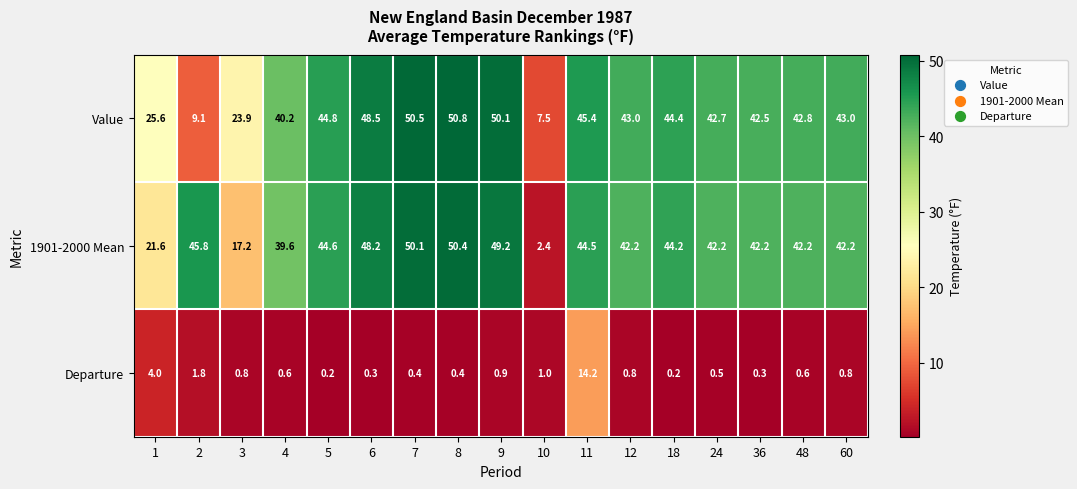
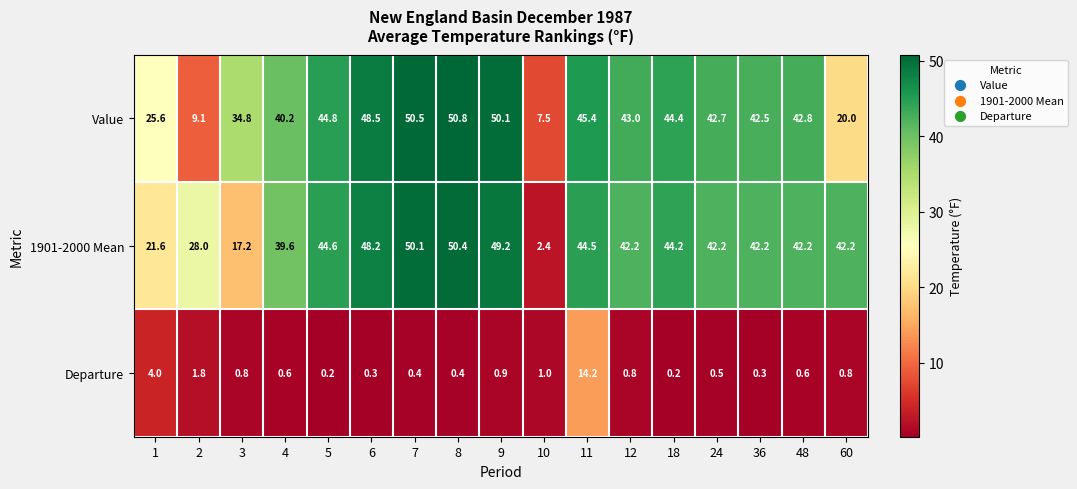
Value, 3: 23.9 -> 34.8
Value, 60: 43.0 -> 20.0
1901-2000 Mean, 2: 45.8 -> 28.0
